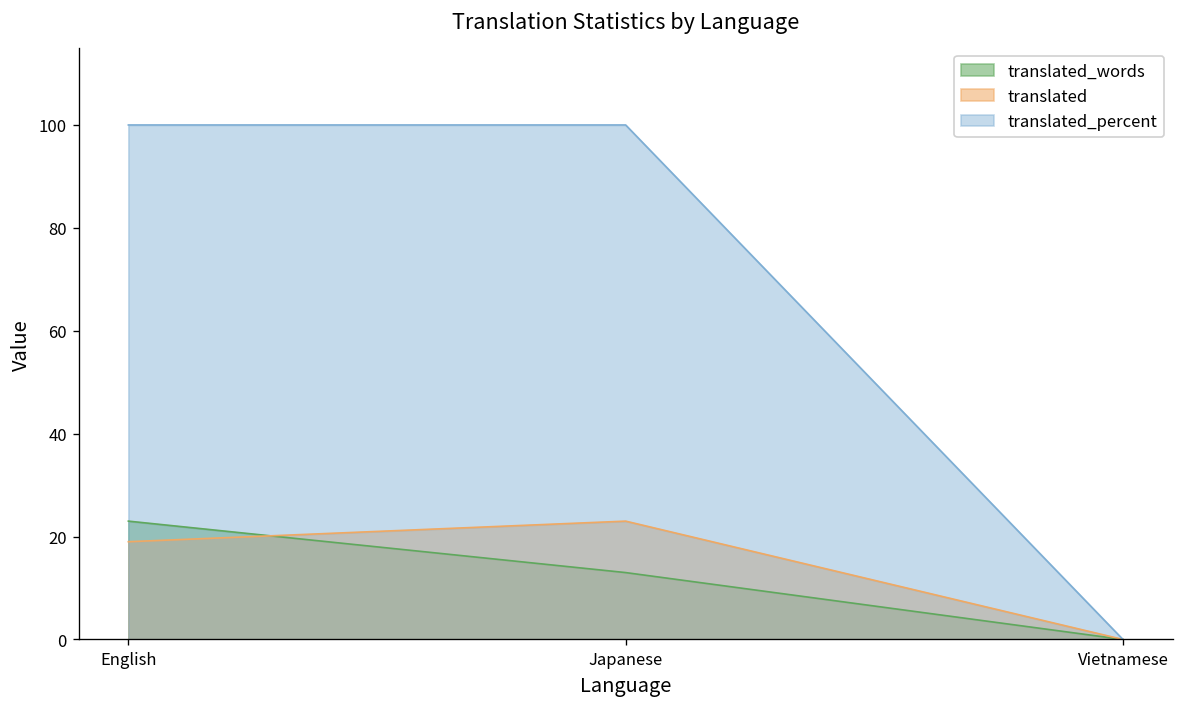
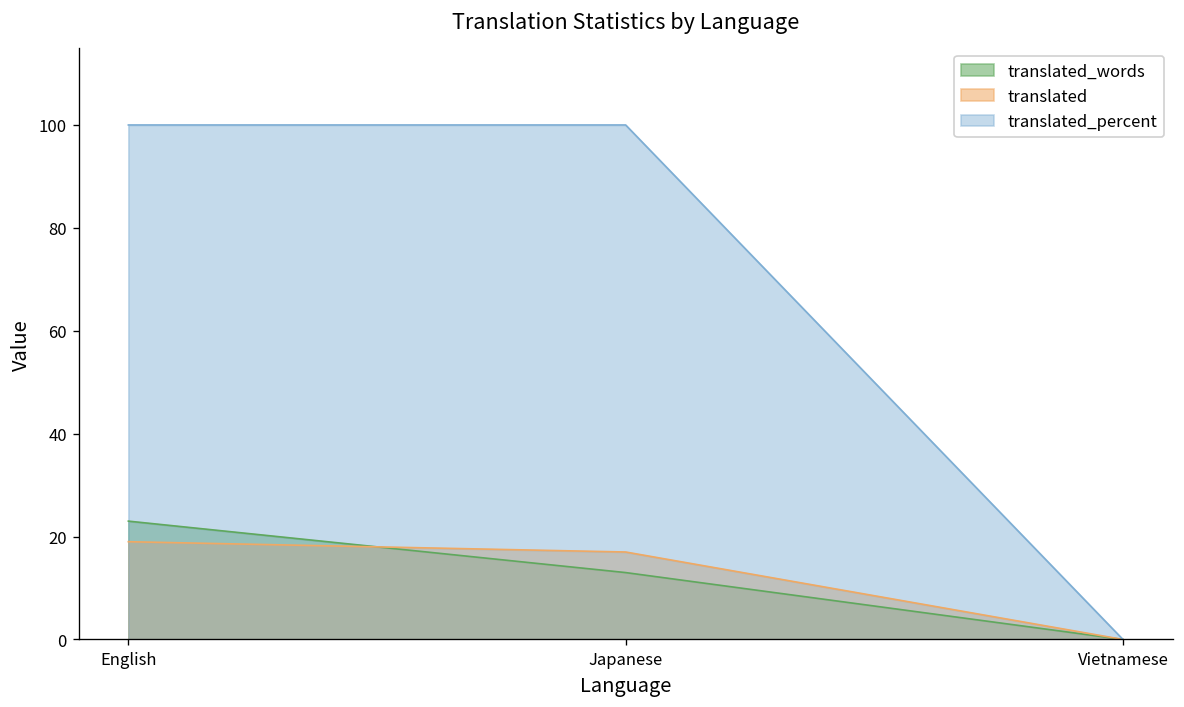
translated, Japanese: 23 -> 17
